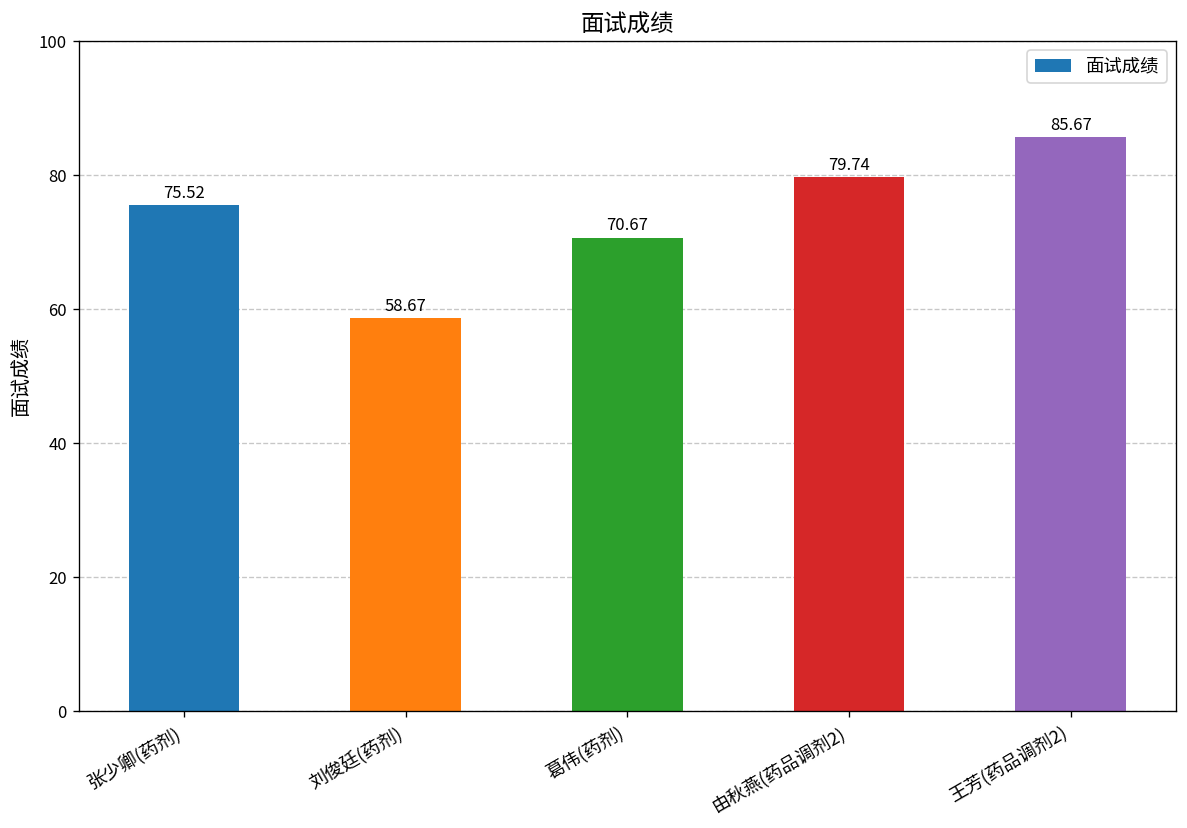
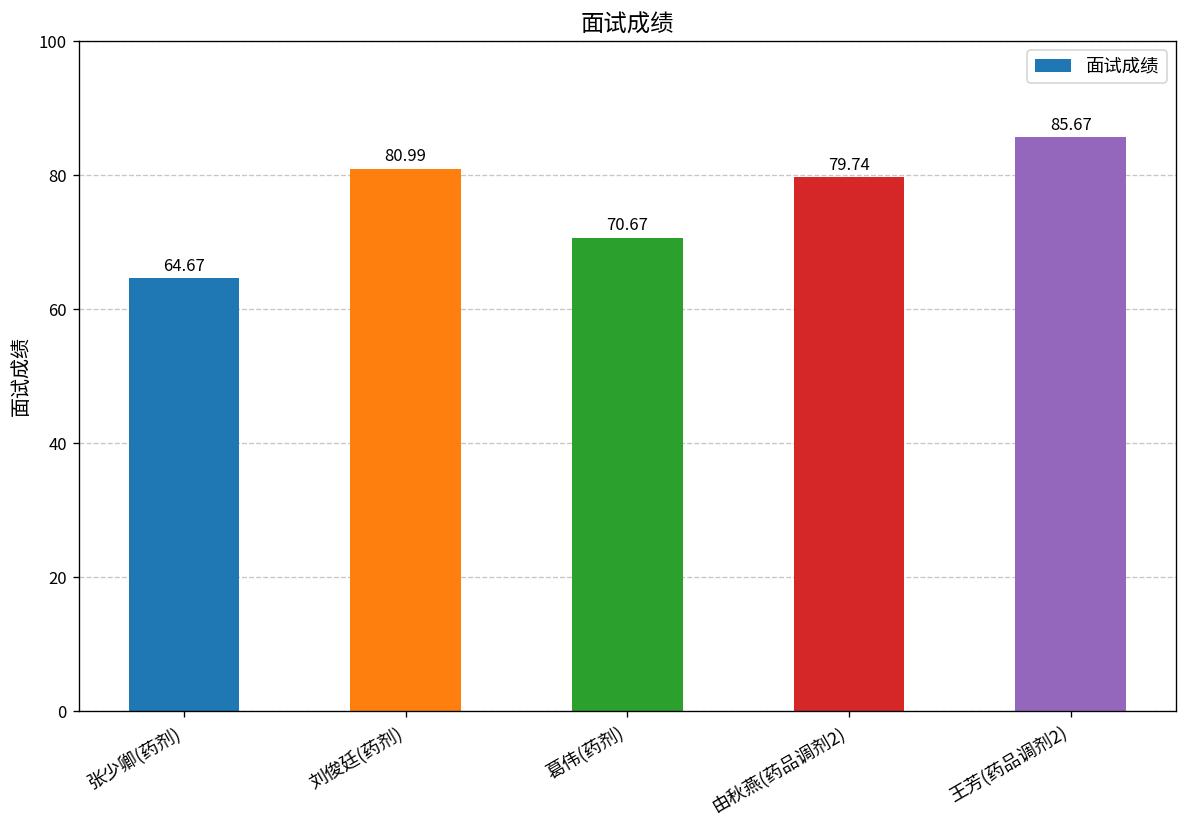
张少卿(药剂): 75.52 -> 64.67
刘俊廷(药剂): 58.67 -> 80.99
